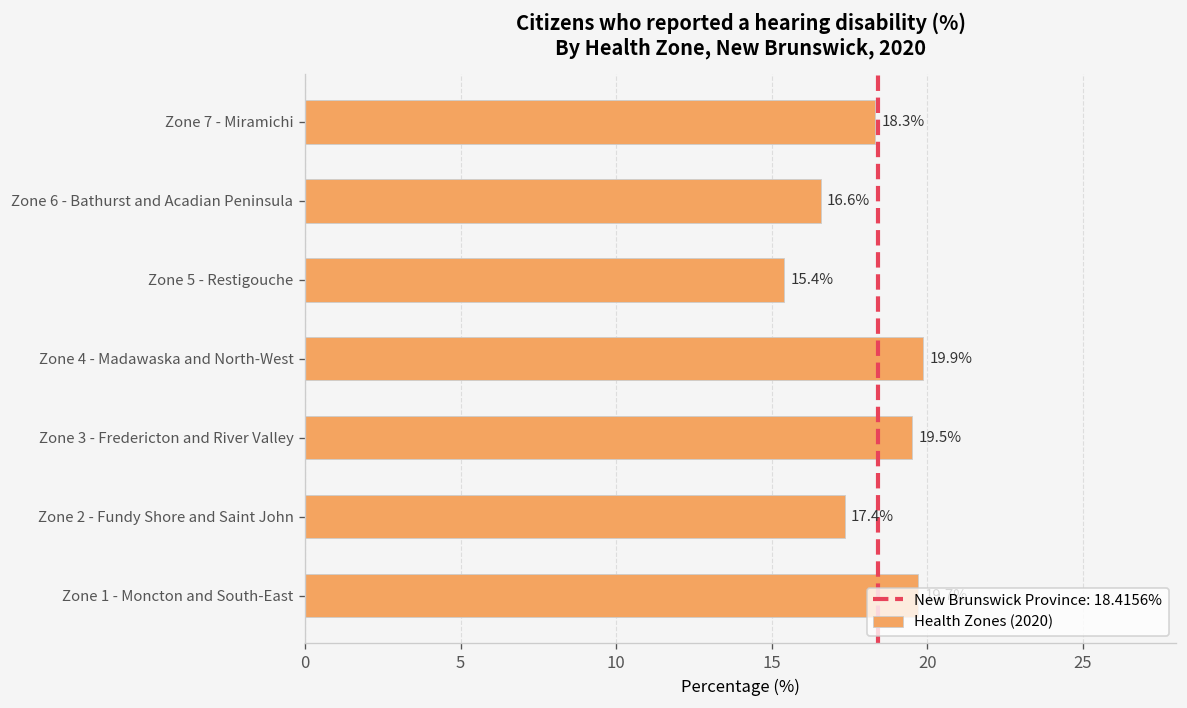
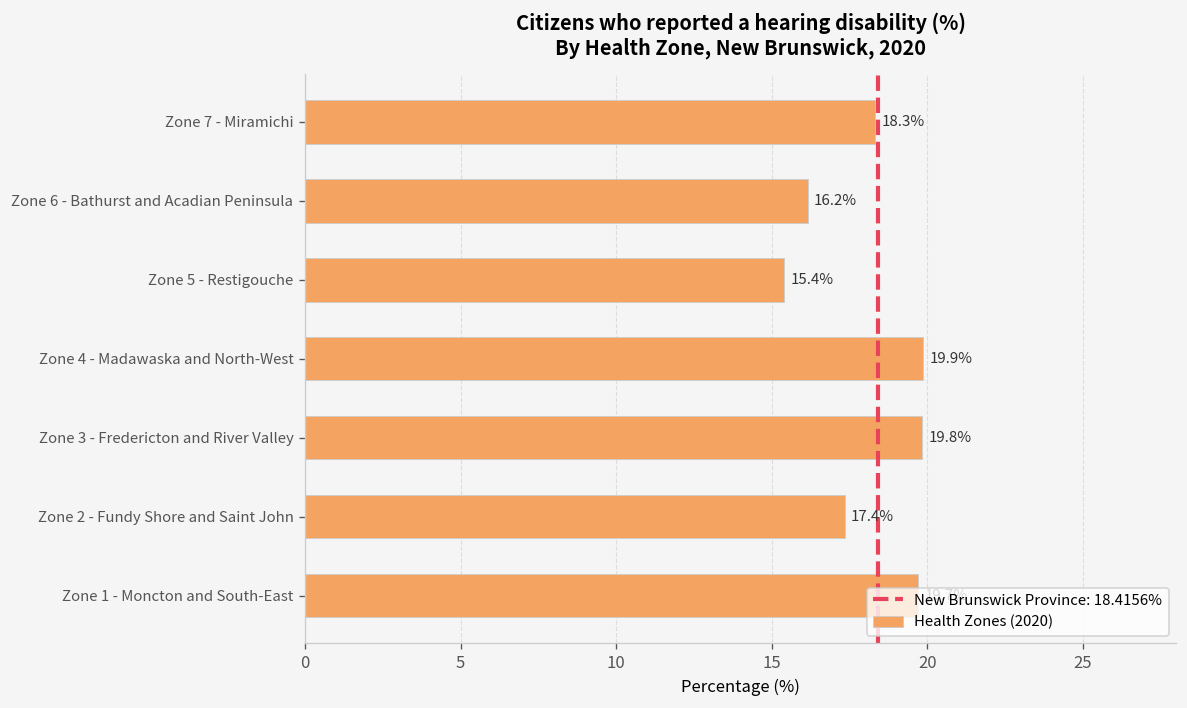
Zone 6 - Bathurst and Acadian Peninsula: 16.6% -> 16.2%
Zone 3 - Fredericton and River Valley: 19.5% -> 19.8%
